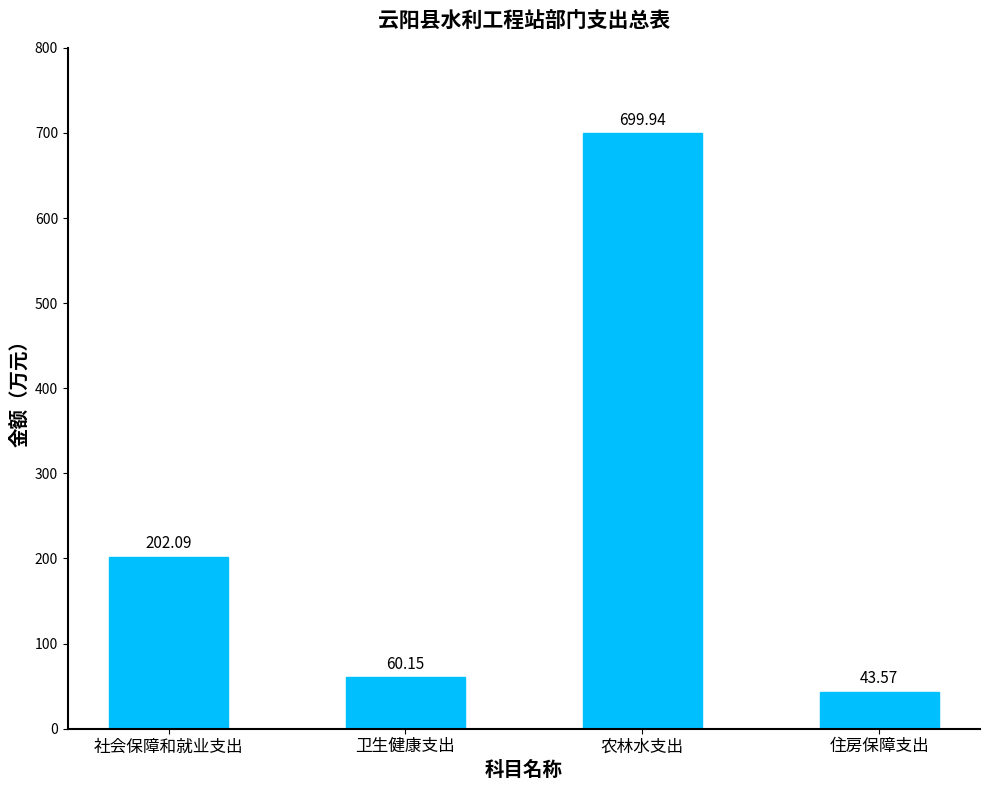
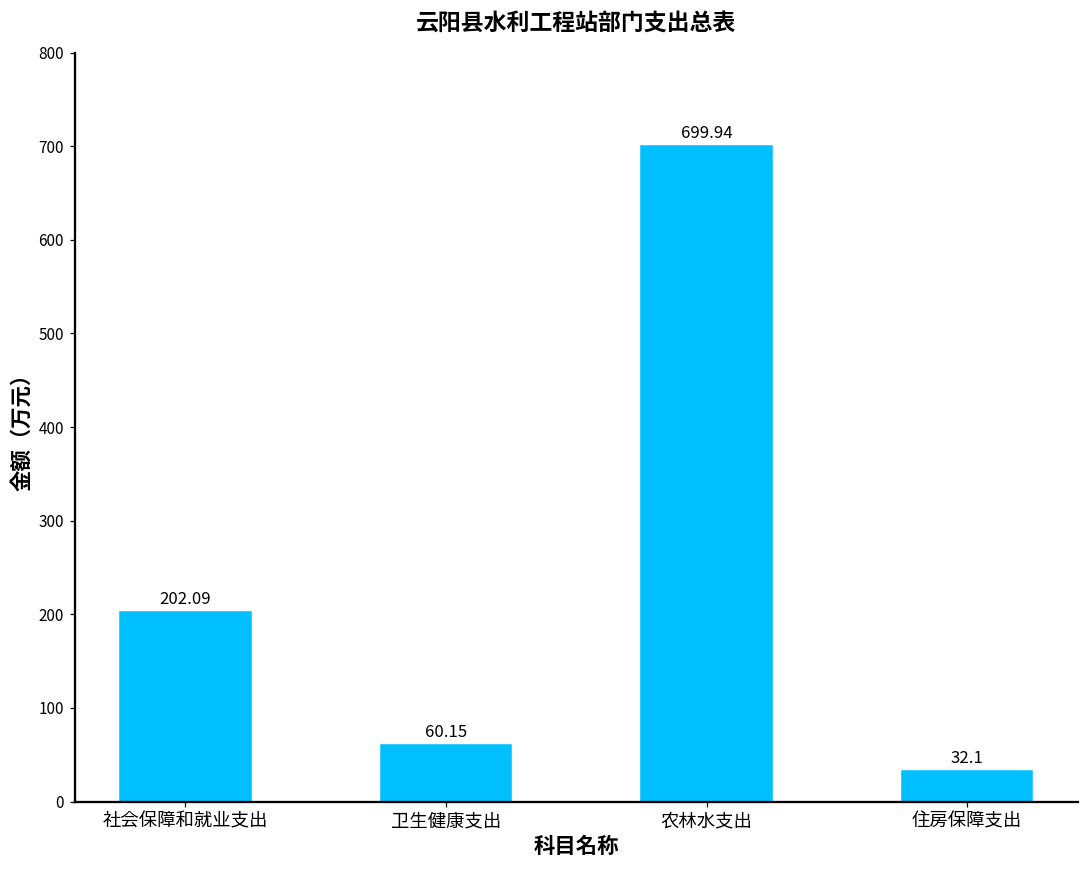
住房保障支出: 43.57 -> 32.1
